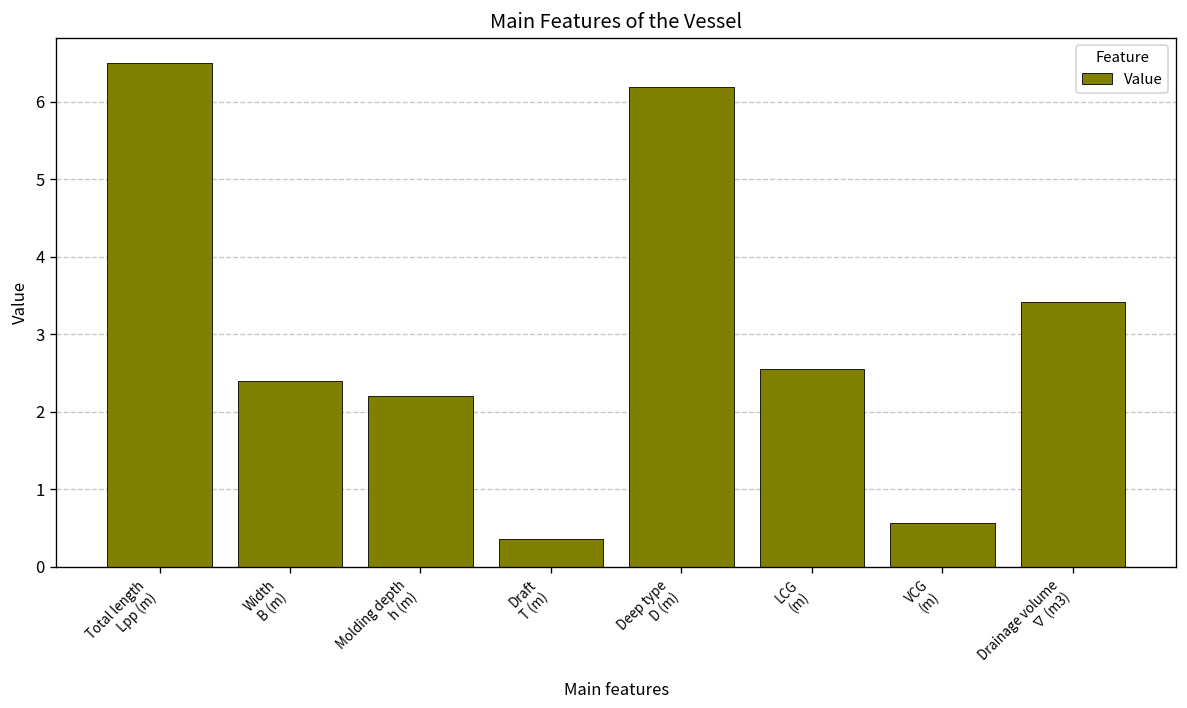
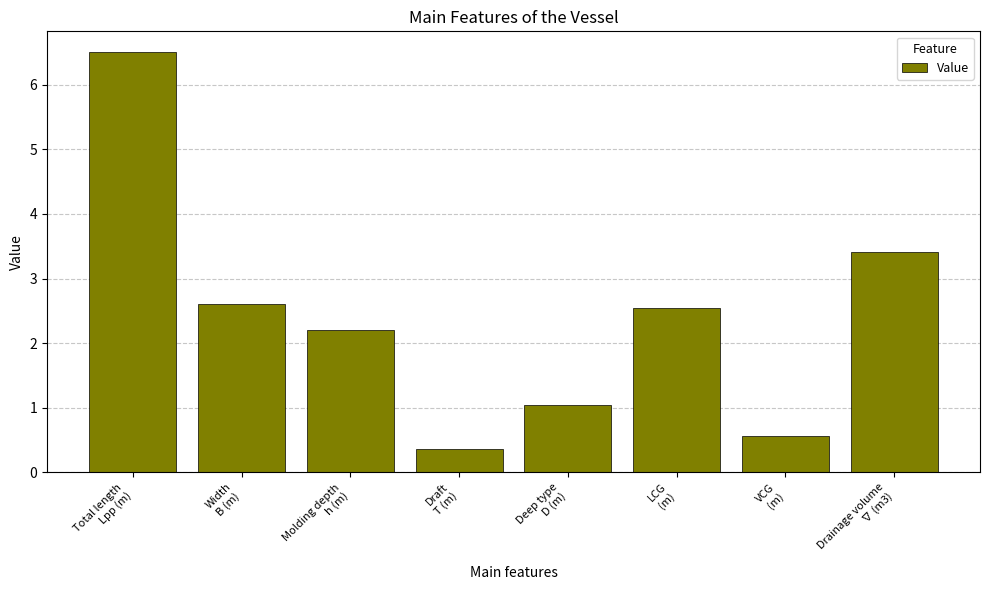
Width B (m): 2.4 -> 2.6
Deep type D (m): 6.2 -> 1.1
